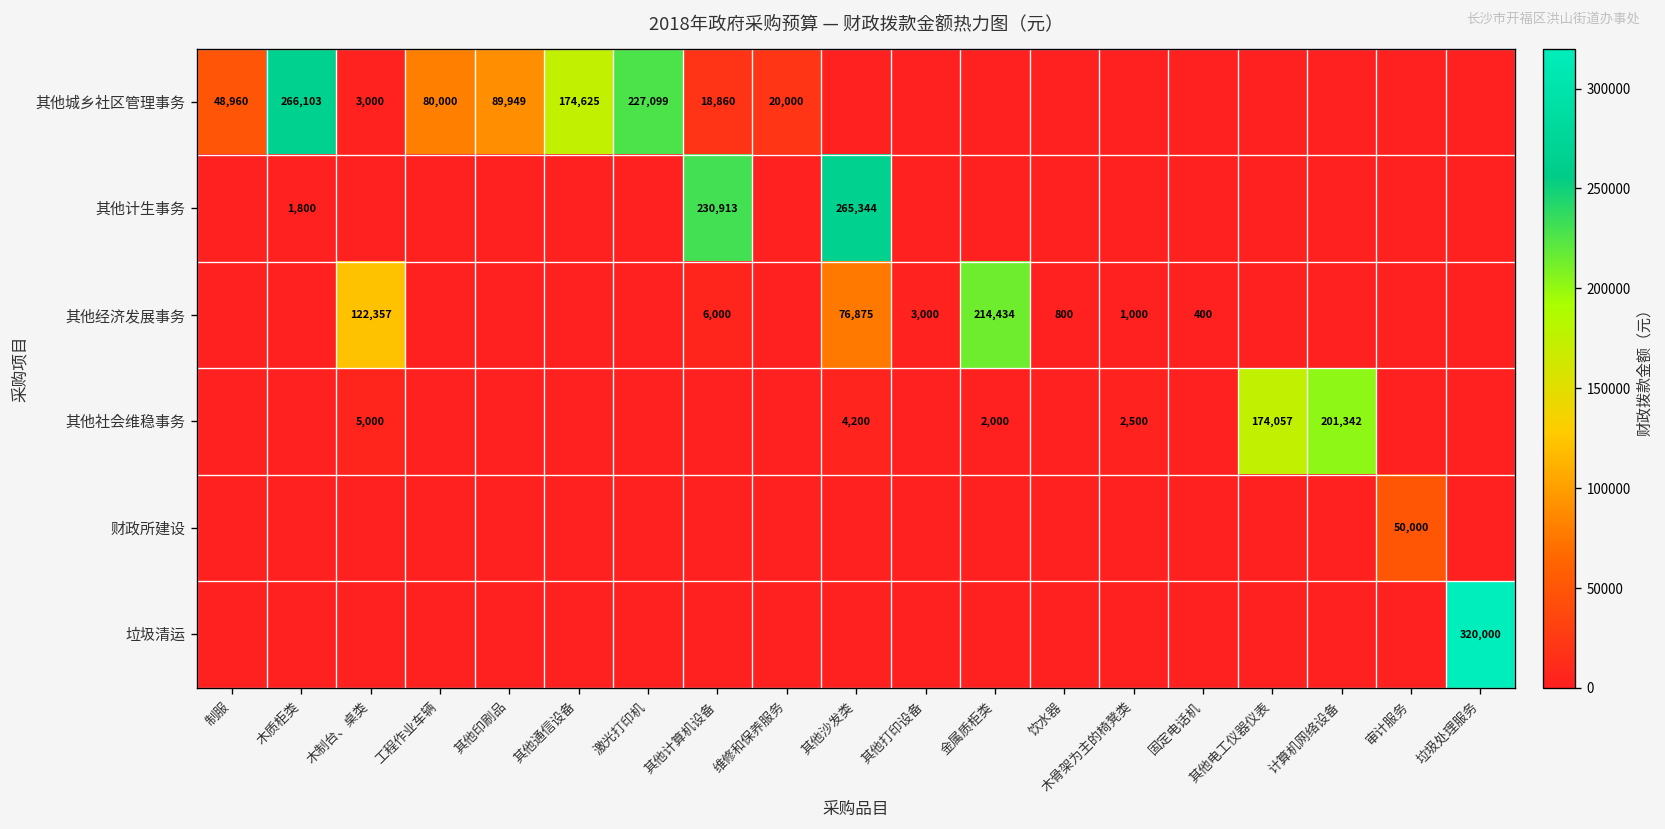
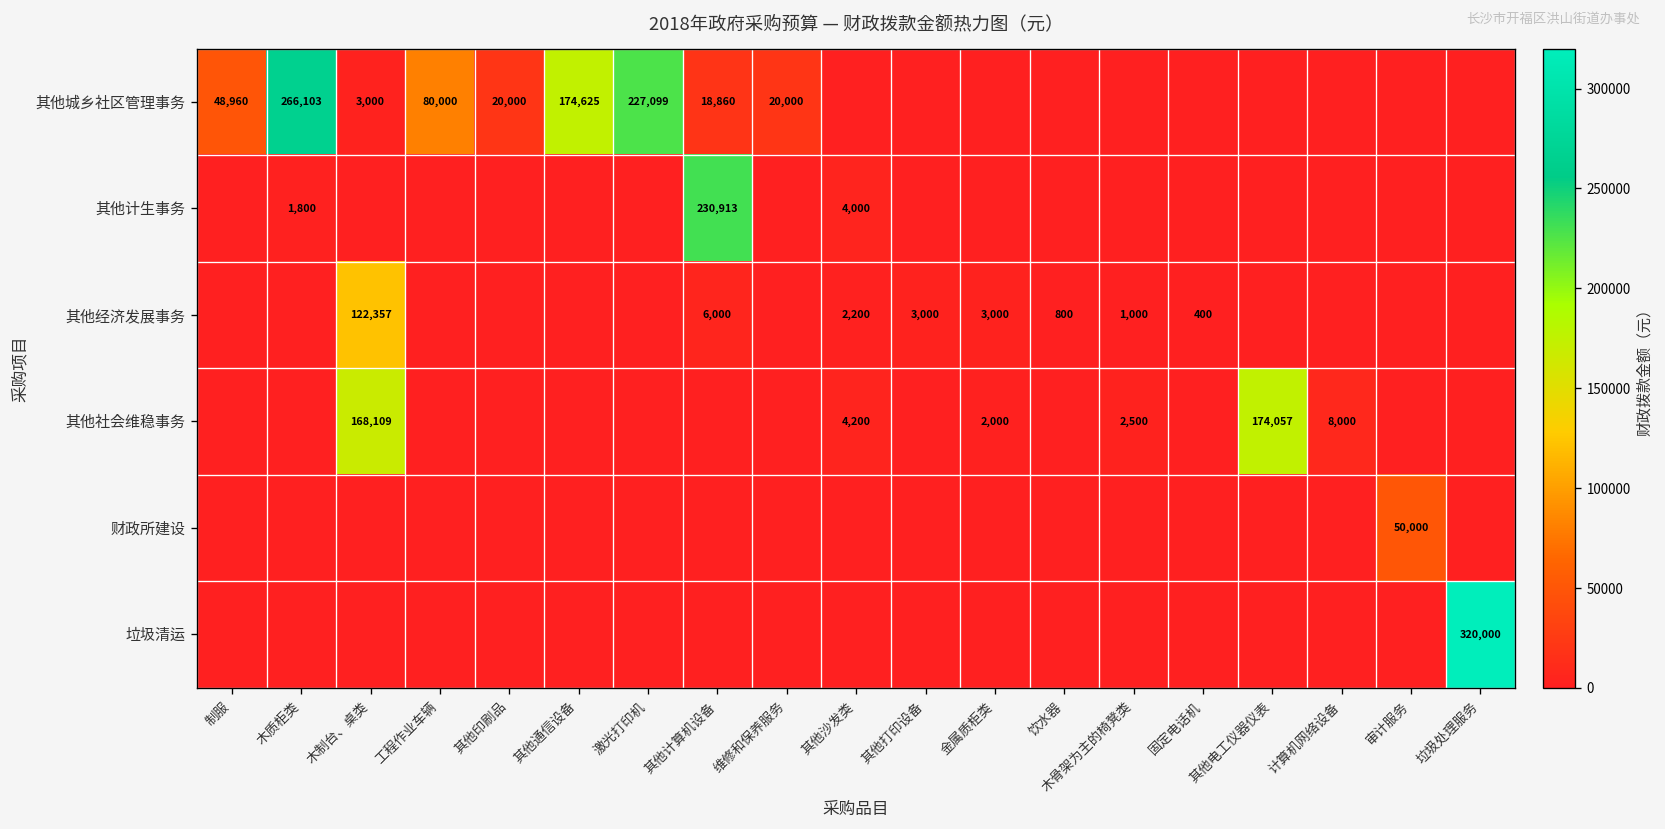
其他城乡社区管理事务, 其他印刷品: 89,949 -> 20,000
其他计生事务, 其他沙发类: 265,344 -> 4,000
其他经济发展事务, 其他沙发类: 76,875 -> 2,200
其他经济发展事务, 金属质柜类: 214,434 -> 3,000
其他社会维稳事务, 木制台、桌类: 5,000 -> 168,109
其他社会维稳事务, 计算机网络设备: 201,342 -> 8,000
